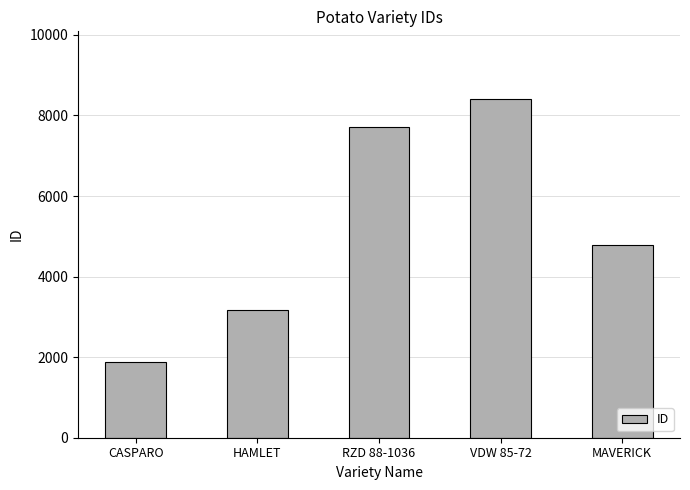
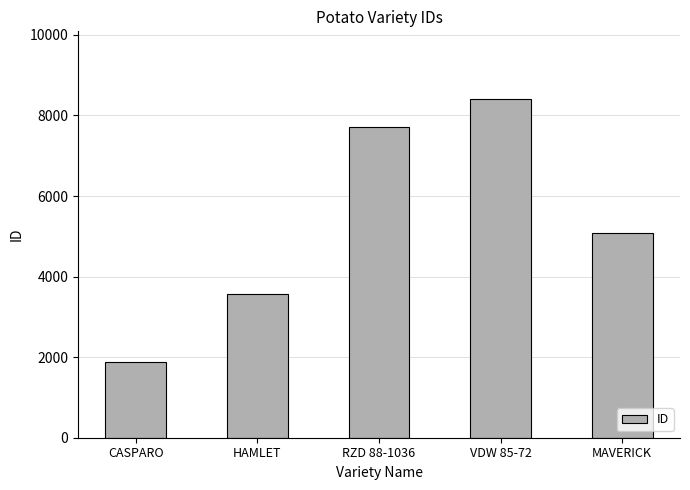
HAMLET: 3200 -> 3600
MAVERICK: 4800 -> 5100
